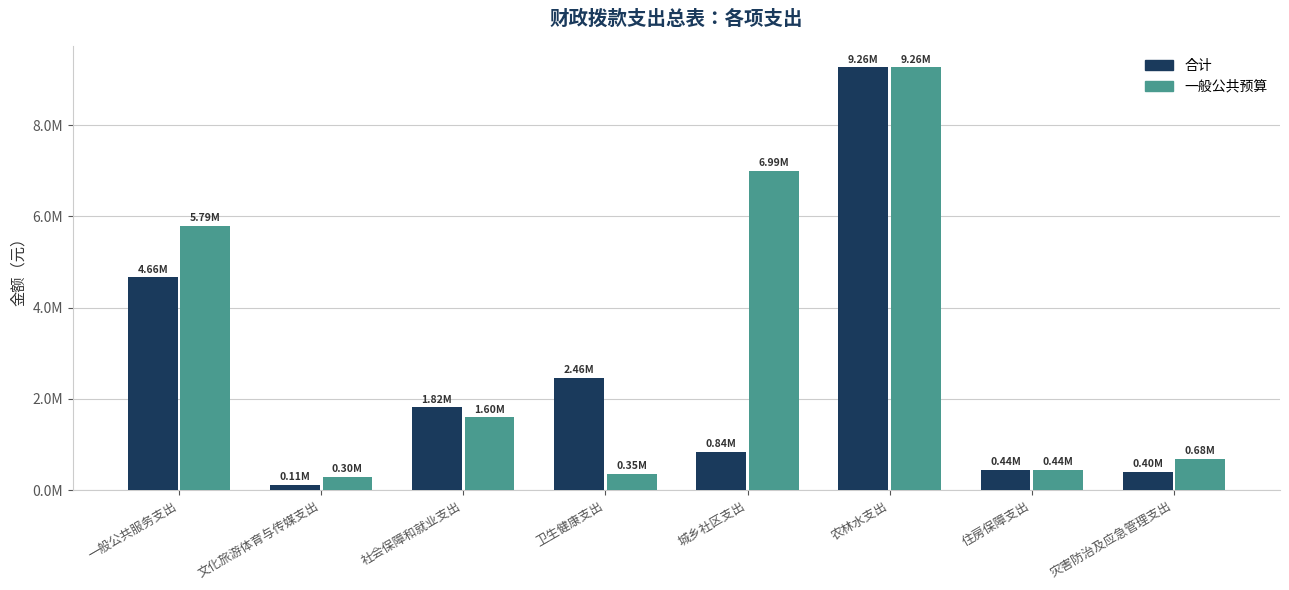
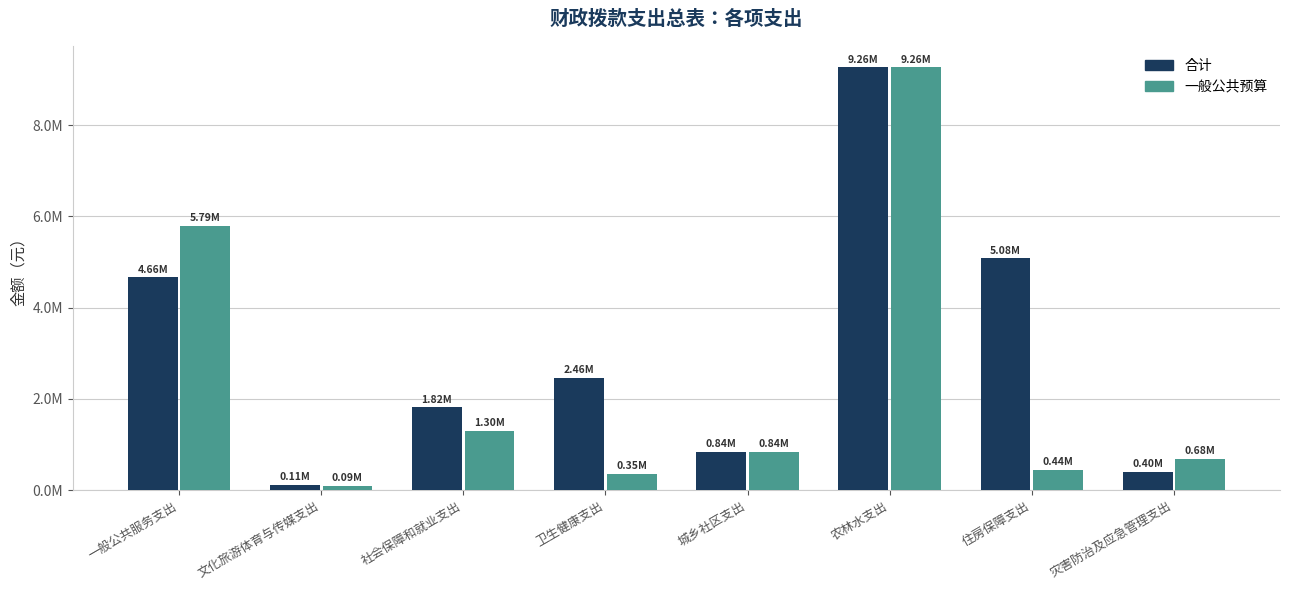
一般公共预算, 文化旅游体育与传媒支出: 0.30M -> 0.09M
一般公共预算, 社会保障和就业支出: 1.60M -> 1.30M
一般公共预算, 城乡社区支出: 6.99M -> 0.84M
合计, 住房保障支出: 0.44M -> 5.08M
